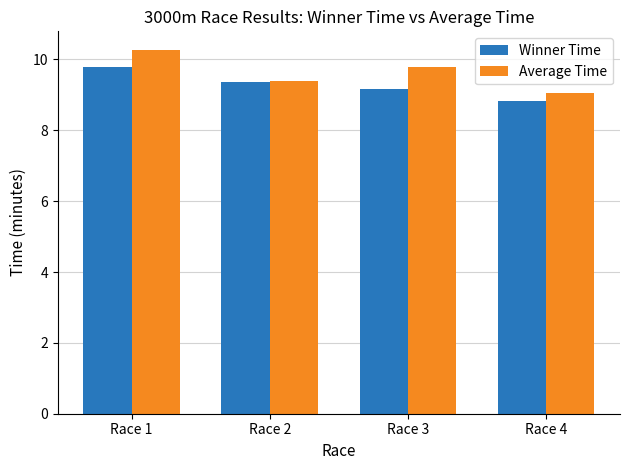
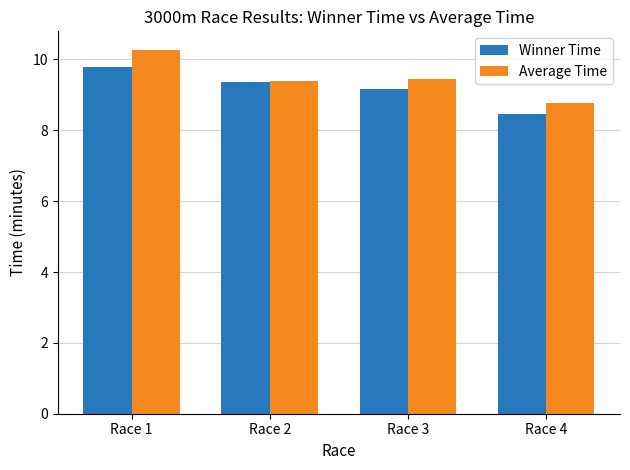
Average Time, Race 3: 9.8 -> 9.5
Winner Time, Race 4: 8.8 -> 8.5
Average Time, Race 4: 9.1 -> 8.8
